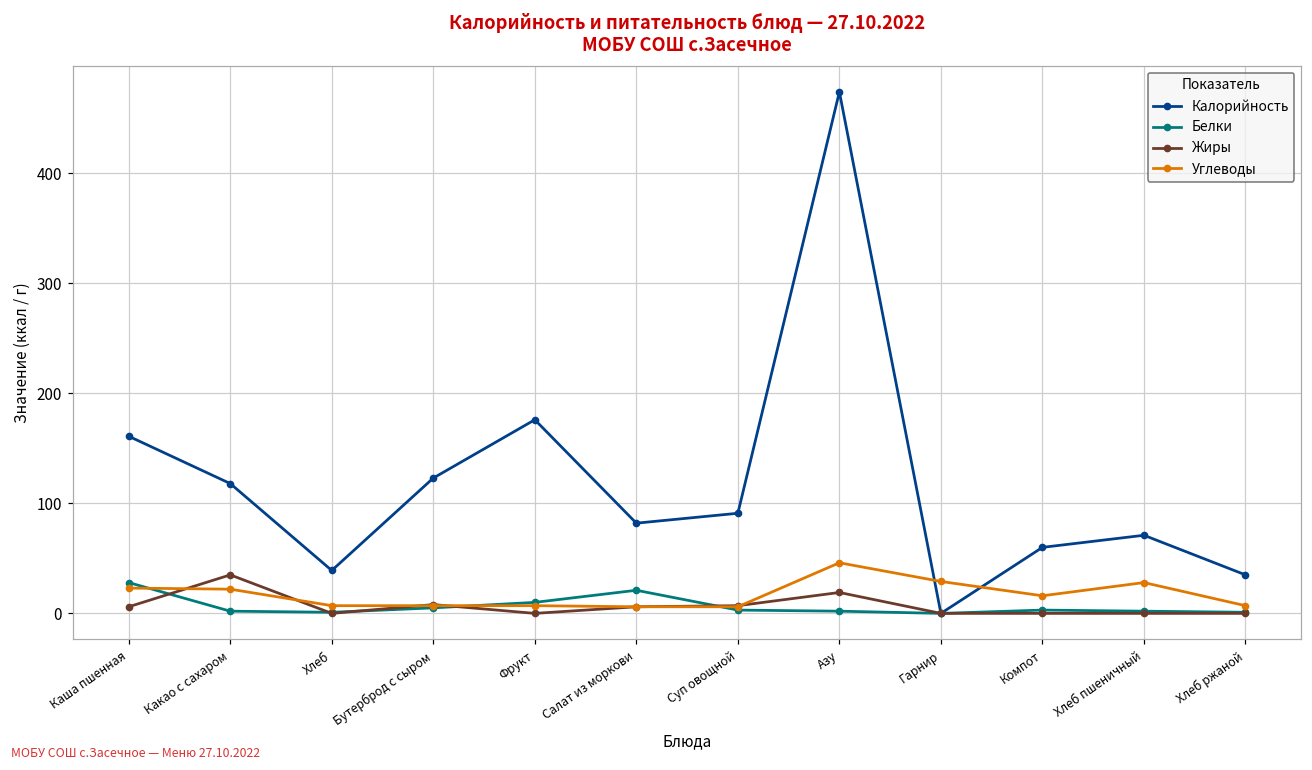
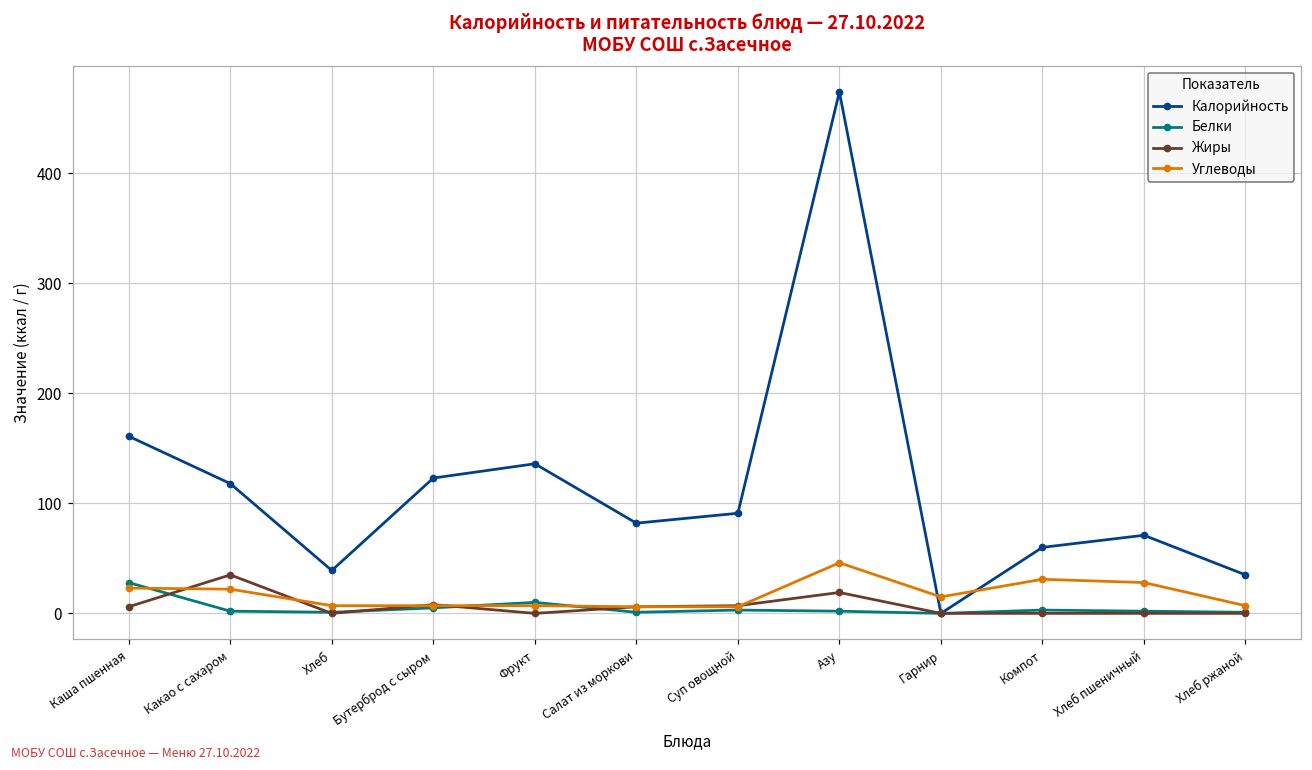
Калорийность, Фрукт: 176 -> 136
Белки, Салат из моркови: 21 -> 1
Углеводы, Гарнир: 29 -> 15
Углеводы, Компот: 16 -> 31
